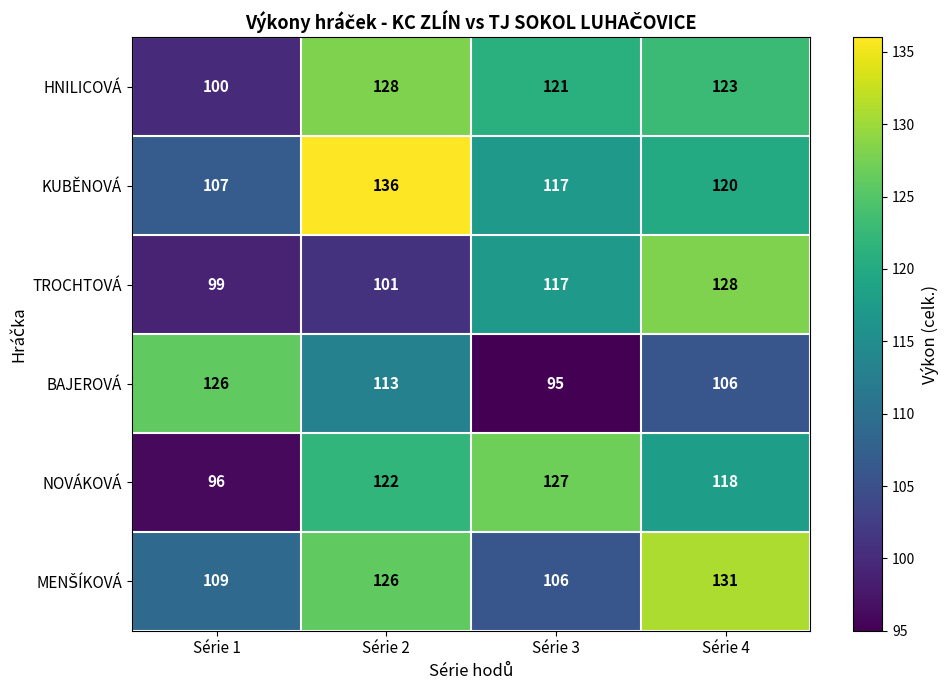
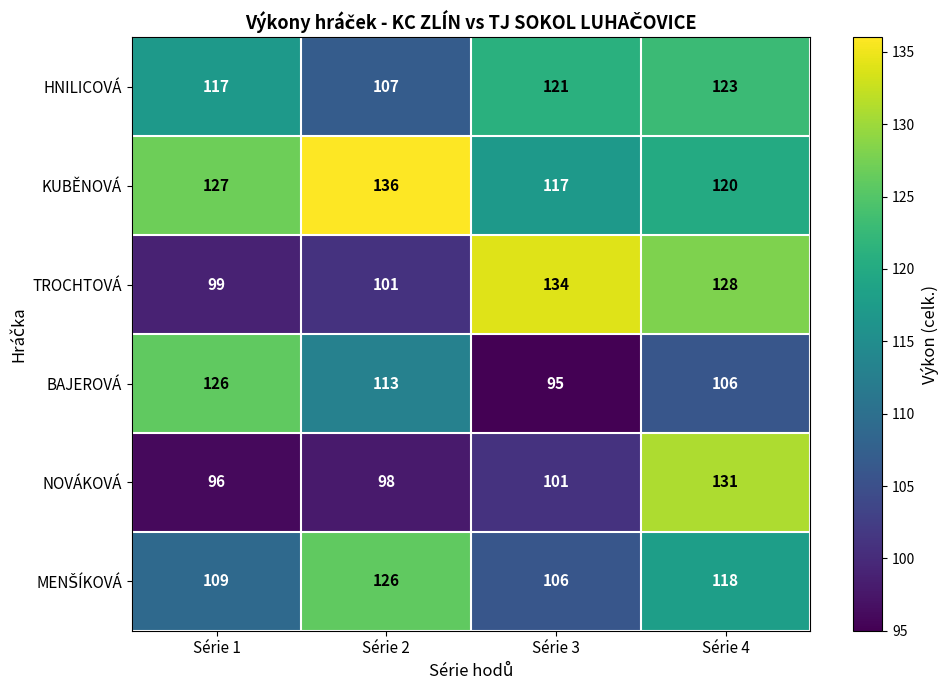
HNILICOVÁ, Série 1: 100 -> 117
HNILICOVÁ, Série 2: 128 -> 107
KUBĚNOVÁ, Série 1: 107 -> 127
TROCHTOVÁ, Série 3: 117 -> 134
NOVÁKOVÁ, Série 2: 122 -> 98
NOVÁKOVÁ, Série 3: 127 -> 101
NOVÁKOVÁ, Série 4: 118 -> 131
MENŠÍKOVÁ, Série 4: 131 -> 118
